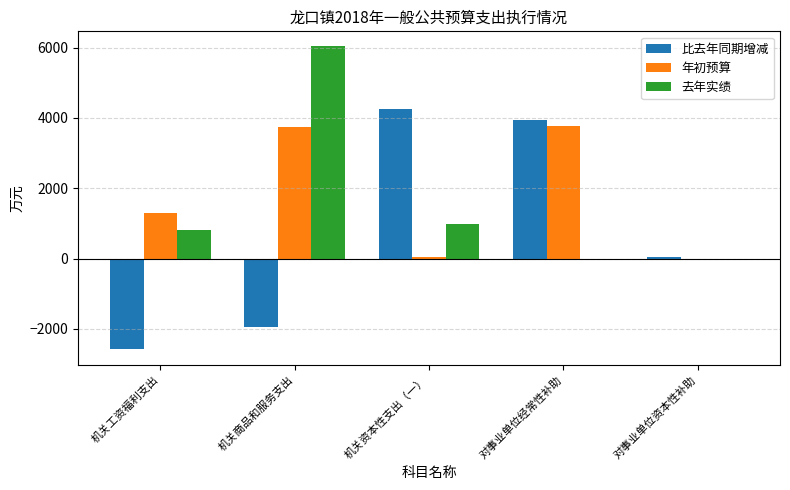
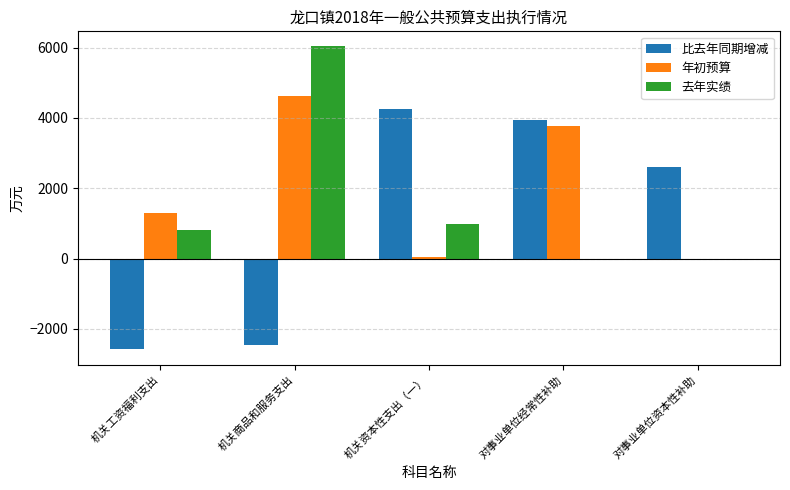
比去年同期增减, 机关商品和服务支出: -1900 -> -2400
年初预算, 机关商品和服务支出: 3700 -> 4600
比去年同期增减, 对事业单位资本性补助: 0 -> 2600
